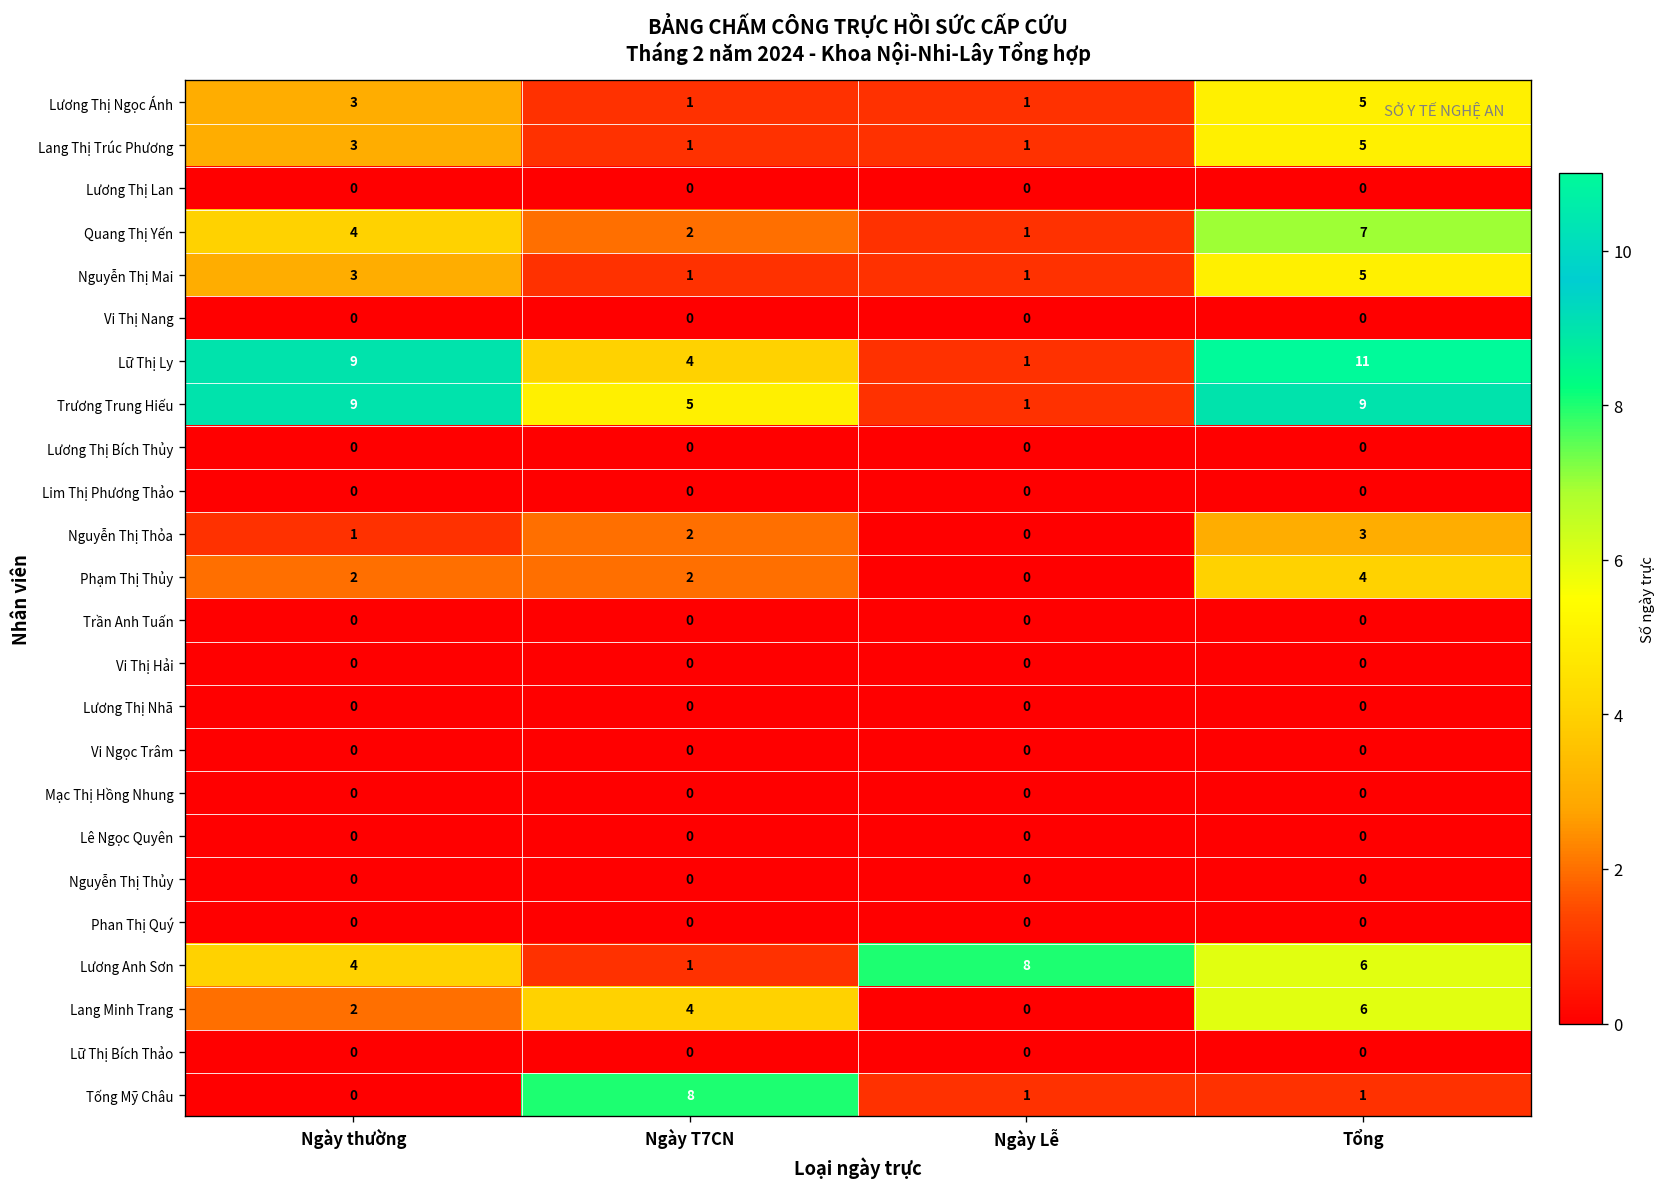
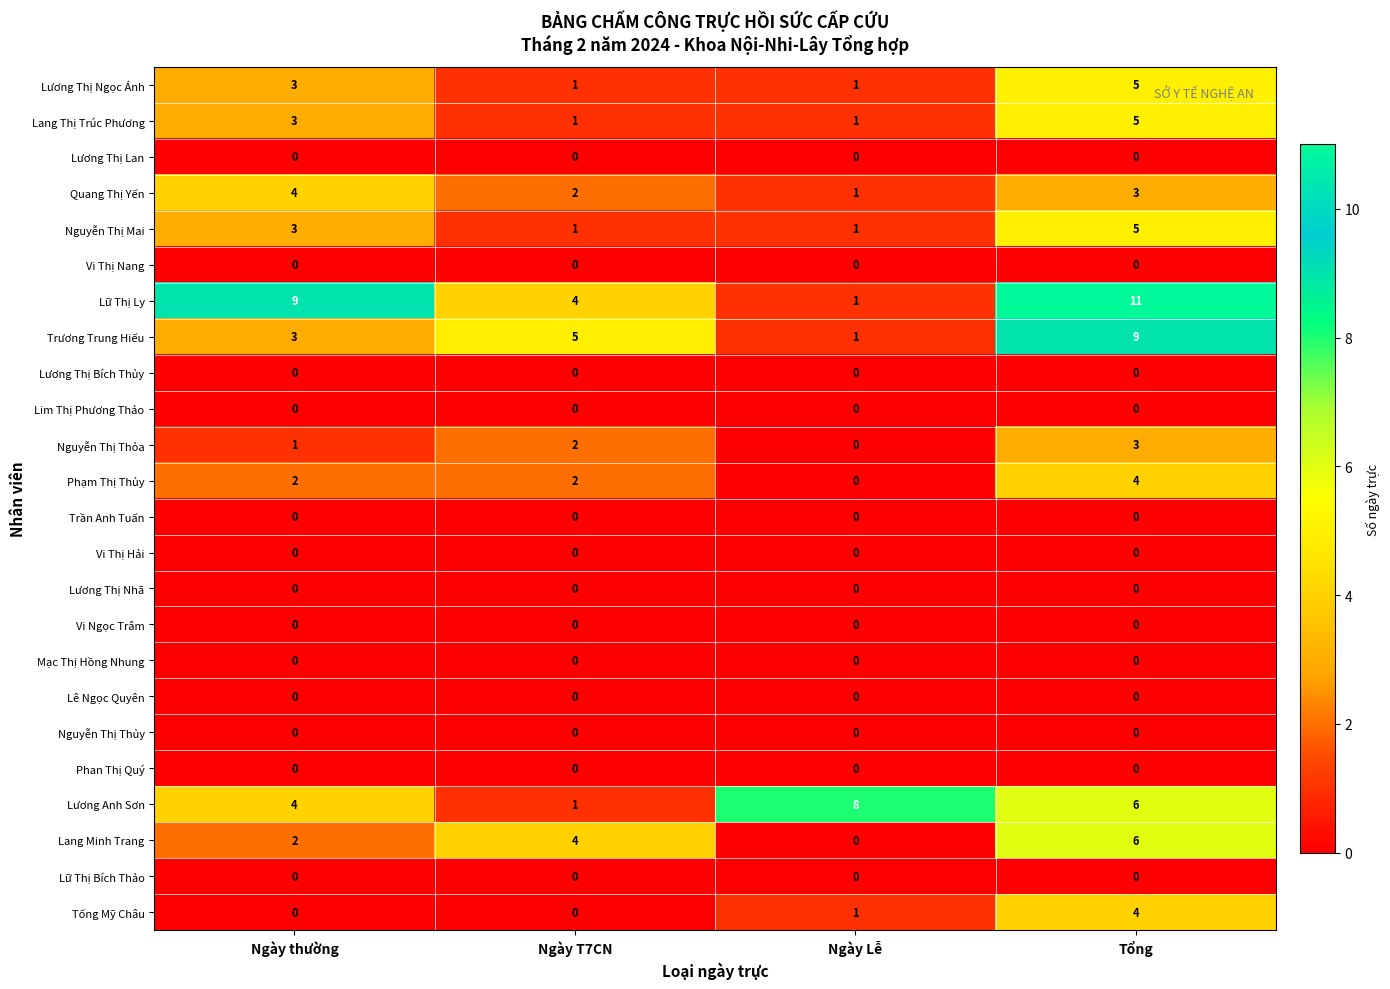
Quang Thị Yến, Tổng: 7 -> 3
Trương Trung Hiếu, Ngày thường: 9 -> 3
Tống Mỹ Châu, Ngày T7CN: 8 -> 0
Tống Mỹ Châu, Tổng: 1 -> 4
